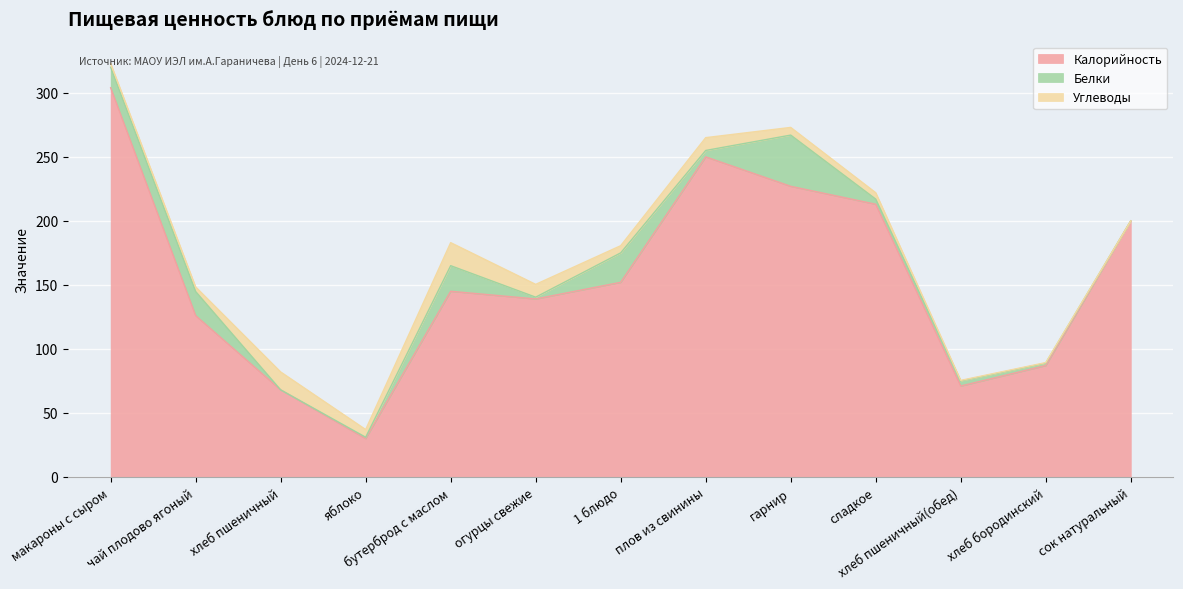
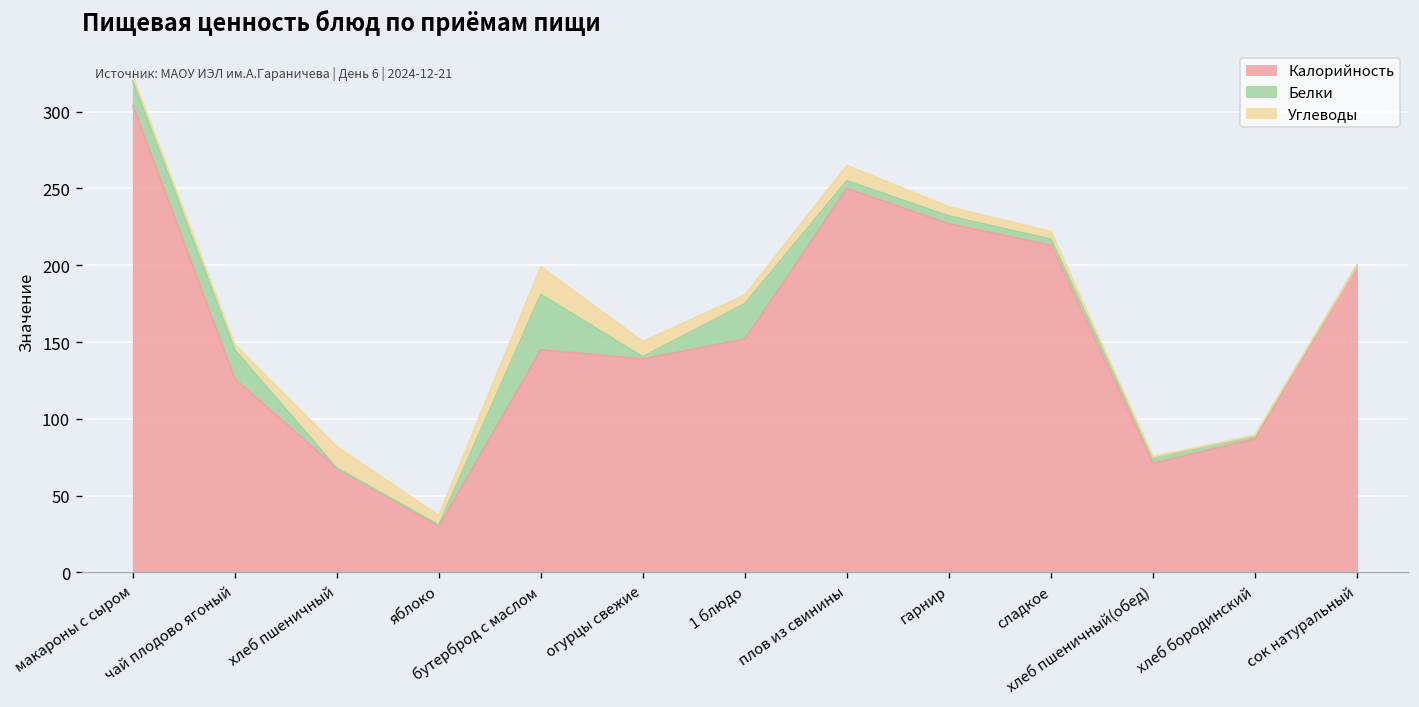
Белки, бутерброд с маслом: 20 -> 36
Белки, гарнир: 40 -> 5
